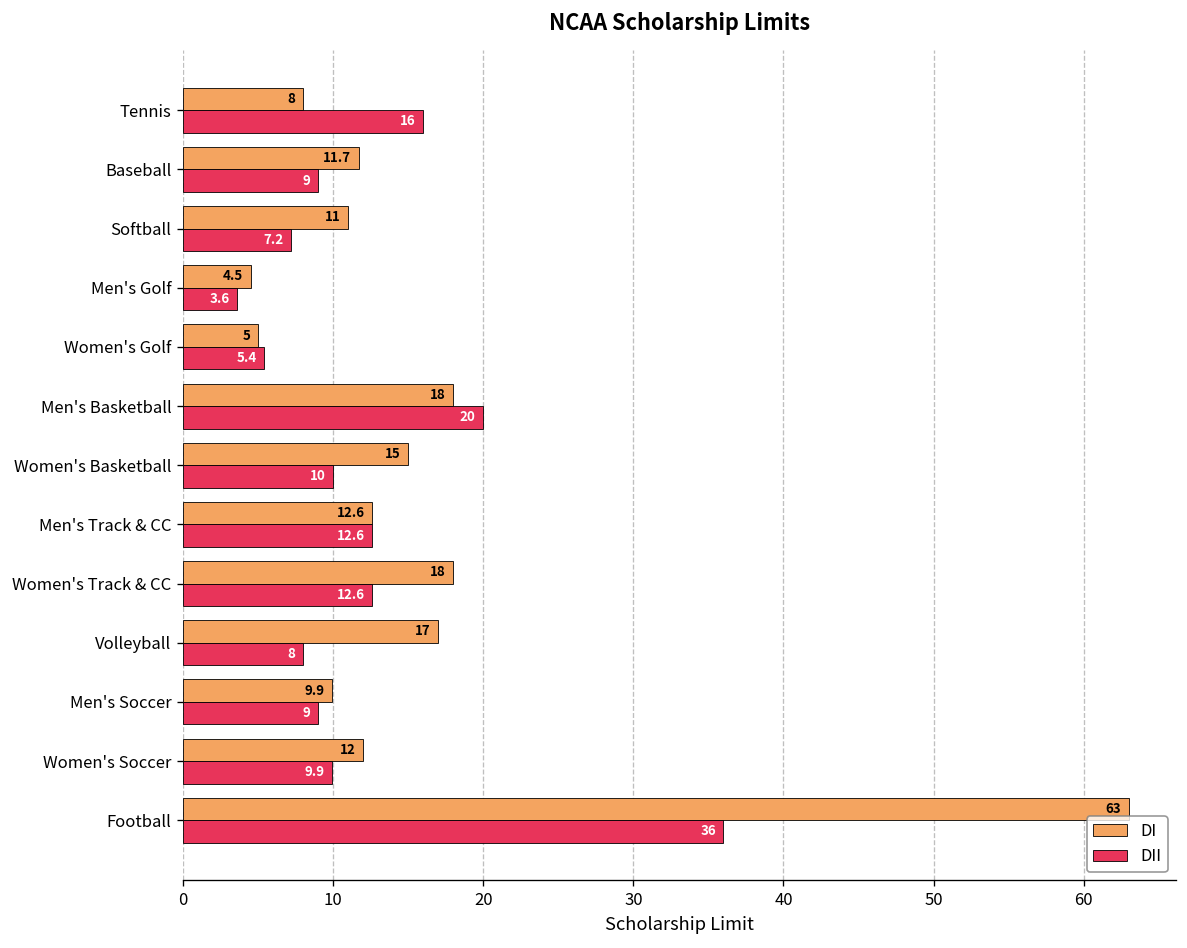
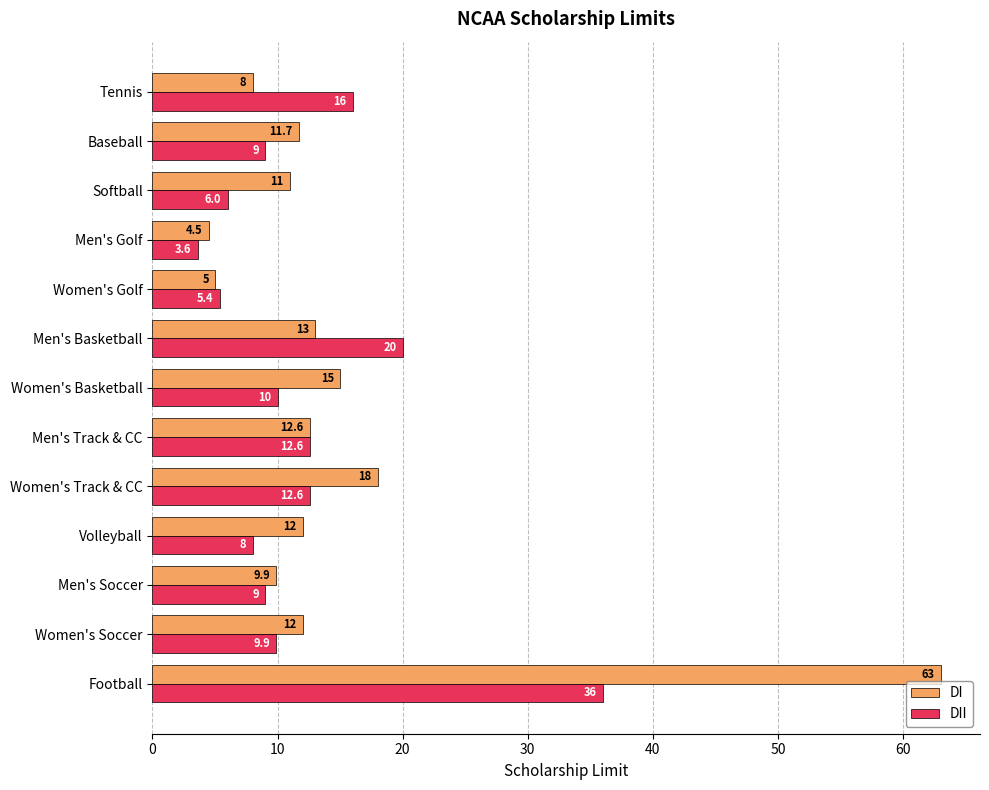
DII, Softball: 7.2 -> 6.0
DI, Men's Basketball: 18 -> 13
DI, Volleyball: 17 -> 12
